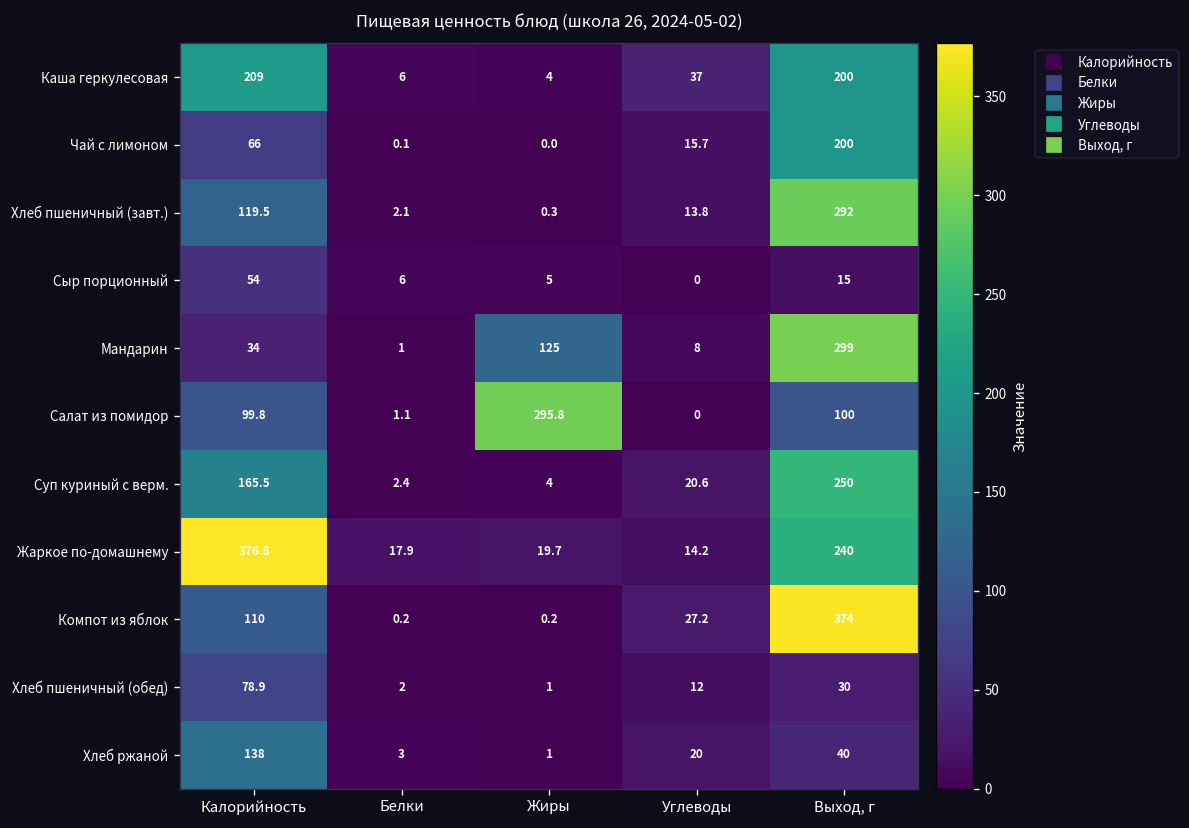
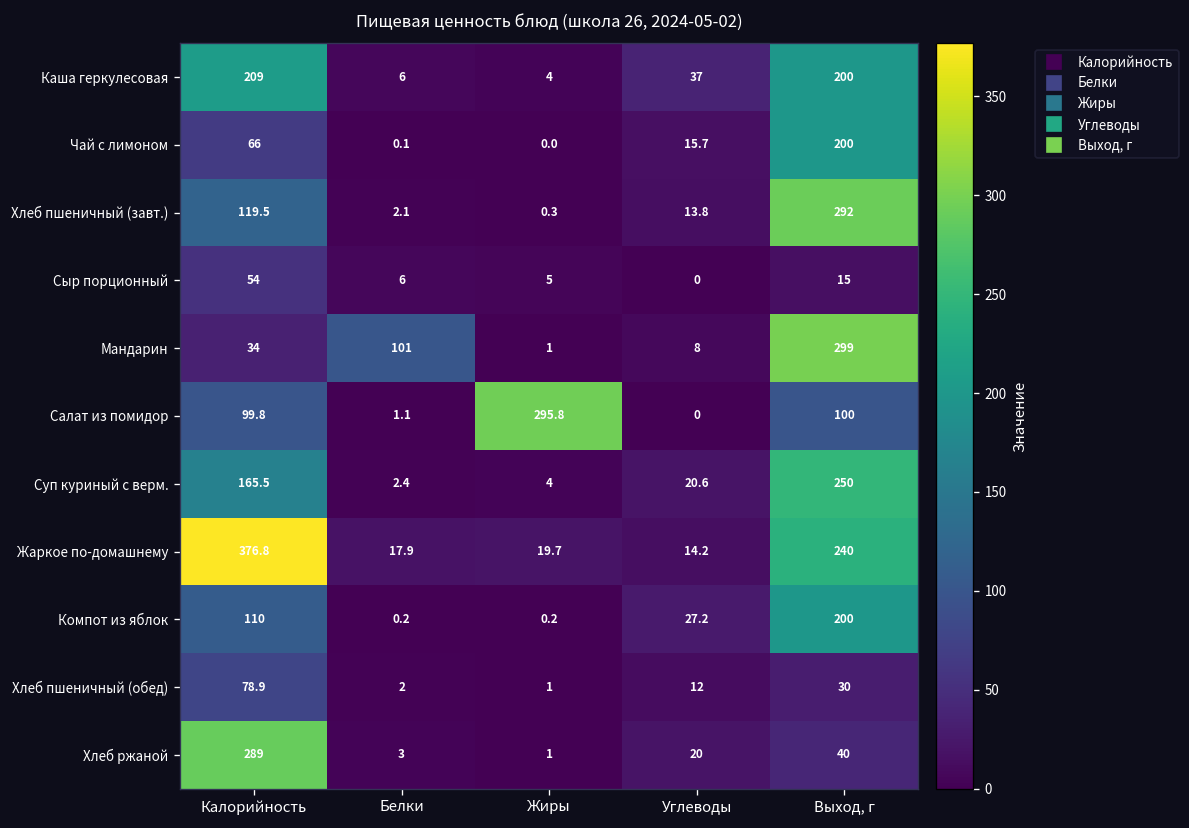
Мандарин, Белки: 1 -> 101
Мандарин, Жиры: 125 -> 1
Компот из яблок, Выход, г: 374 -> 200
Хлеб ржаной, Калорийность: 138 -> 289
